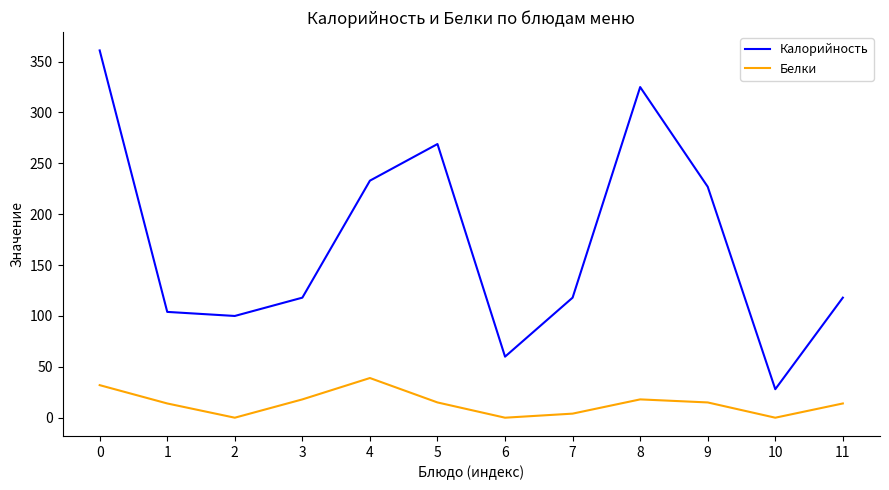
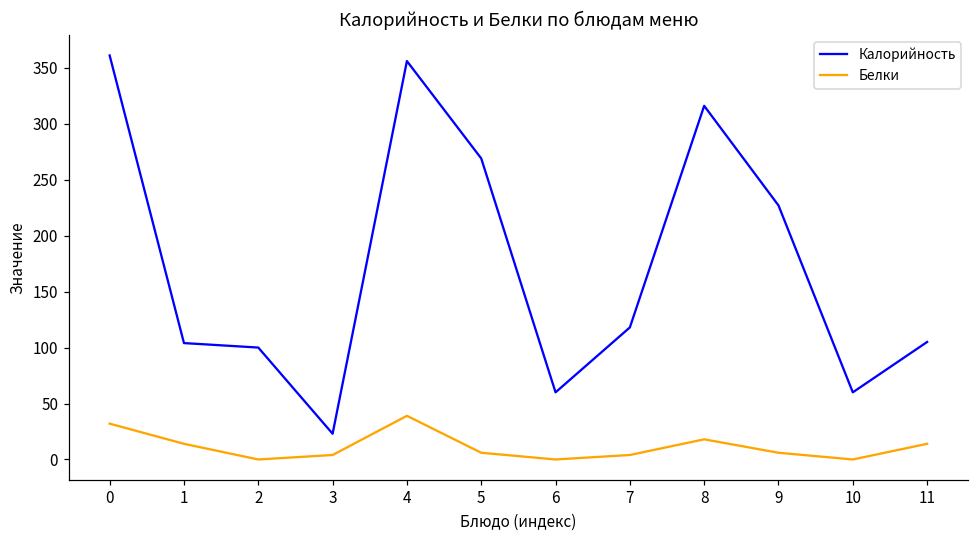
Калорийность, 3: 118 -> 23
Белки, 3: 18 -> 4
Калорийность, 4: 233 -> 356
Белки, 5: 15 -> 6
Калорийность, 8: 325 -> 316
Белки, 9: 15 -> 6
Калорийность, 10: 28 -> 60
Калорийность, 11: 118 -> 105
